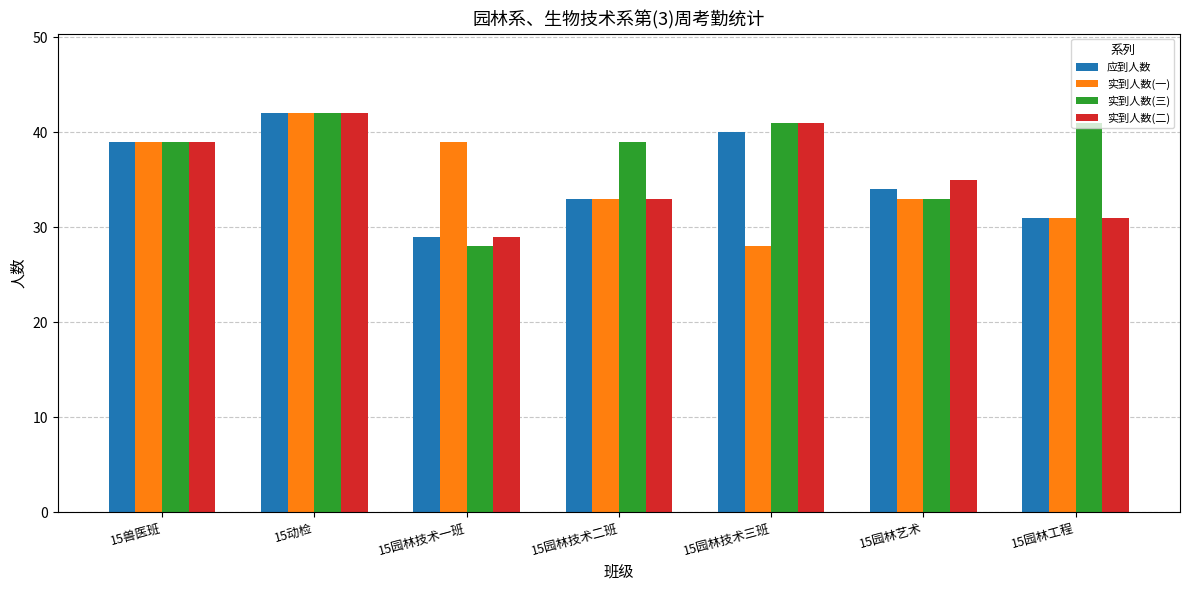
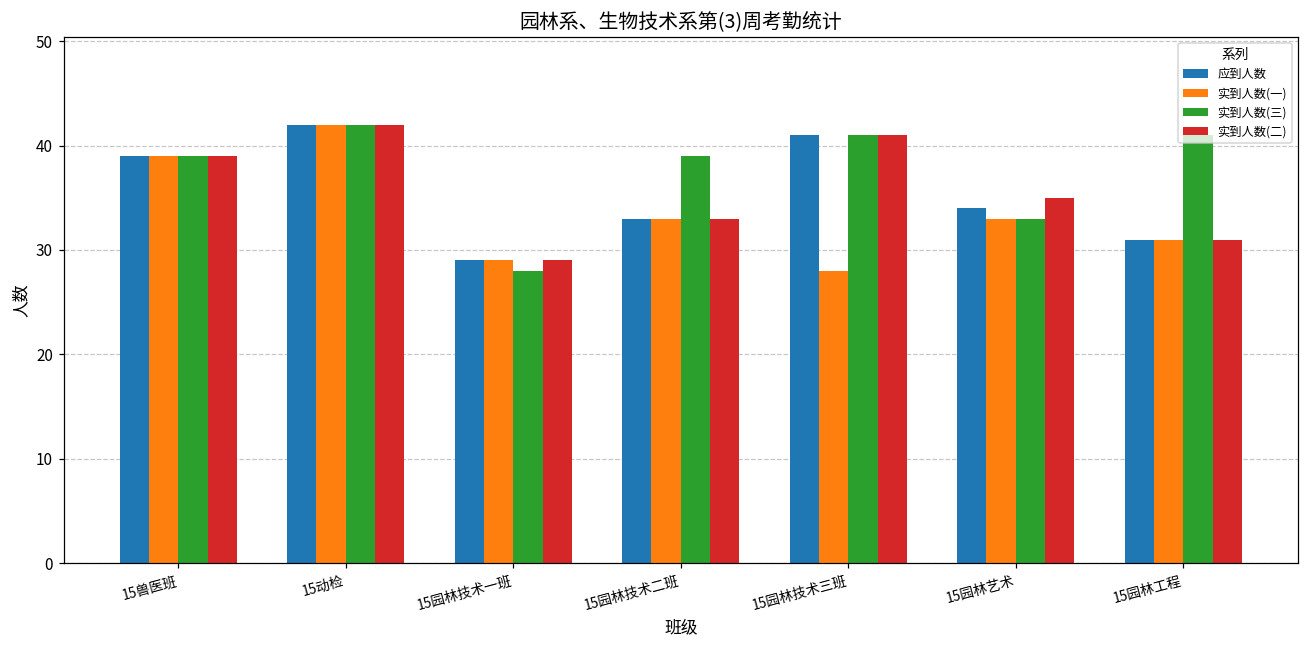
实到人数(一), 15园林技术一班: 39 -> 29
应到人数, 15园林技术三班: 40 -> 41
